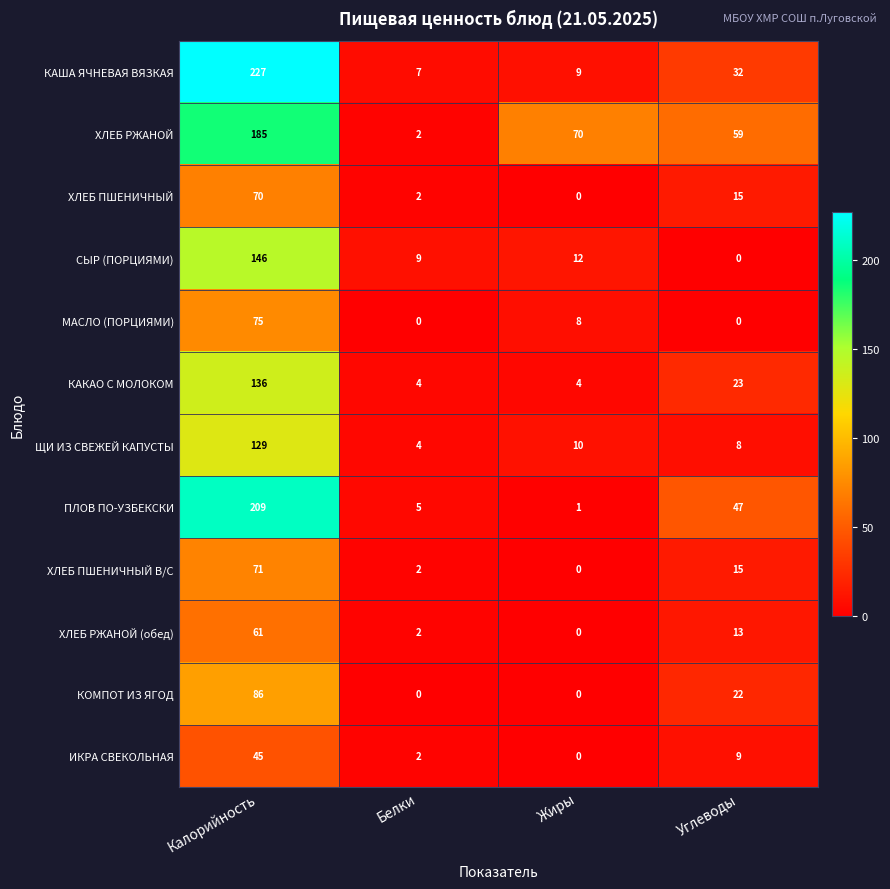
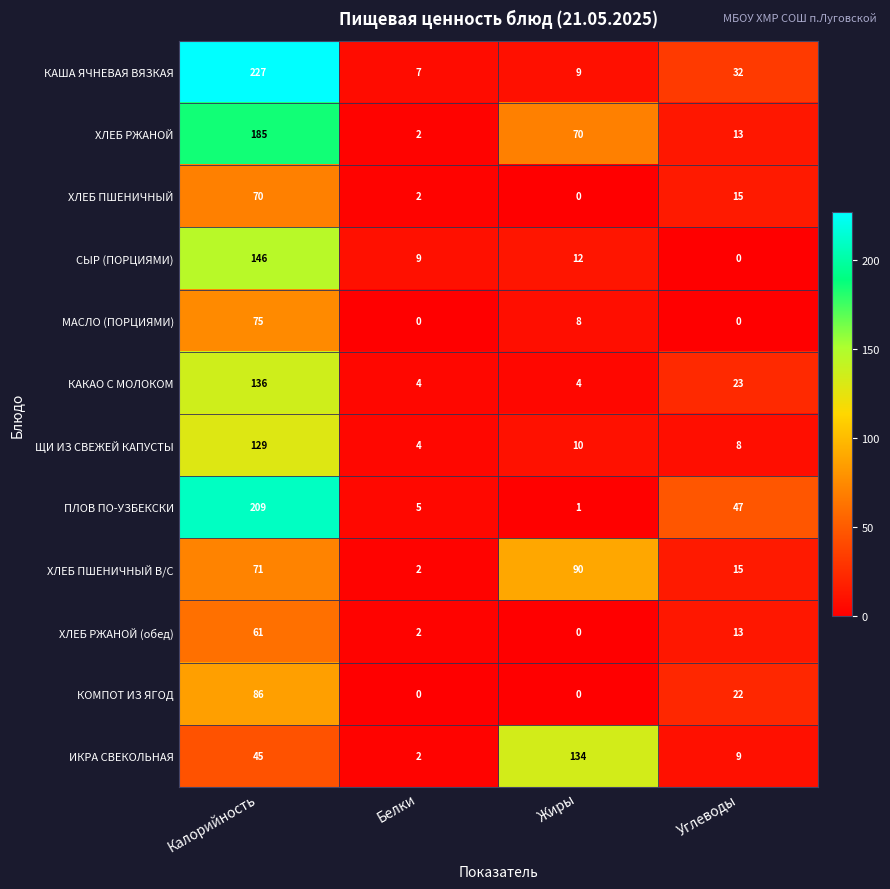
ХЛЕБ РЖАНОЙ, Углеводы: 59 -> 13
ХЛЕБ ПШЕНИЧНЫЙ В/С, Жиры: 0 -> 90
ИКРА СВЕКОЛЬНАЯ, Жиры: 0 -> 134
